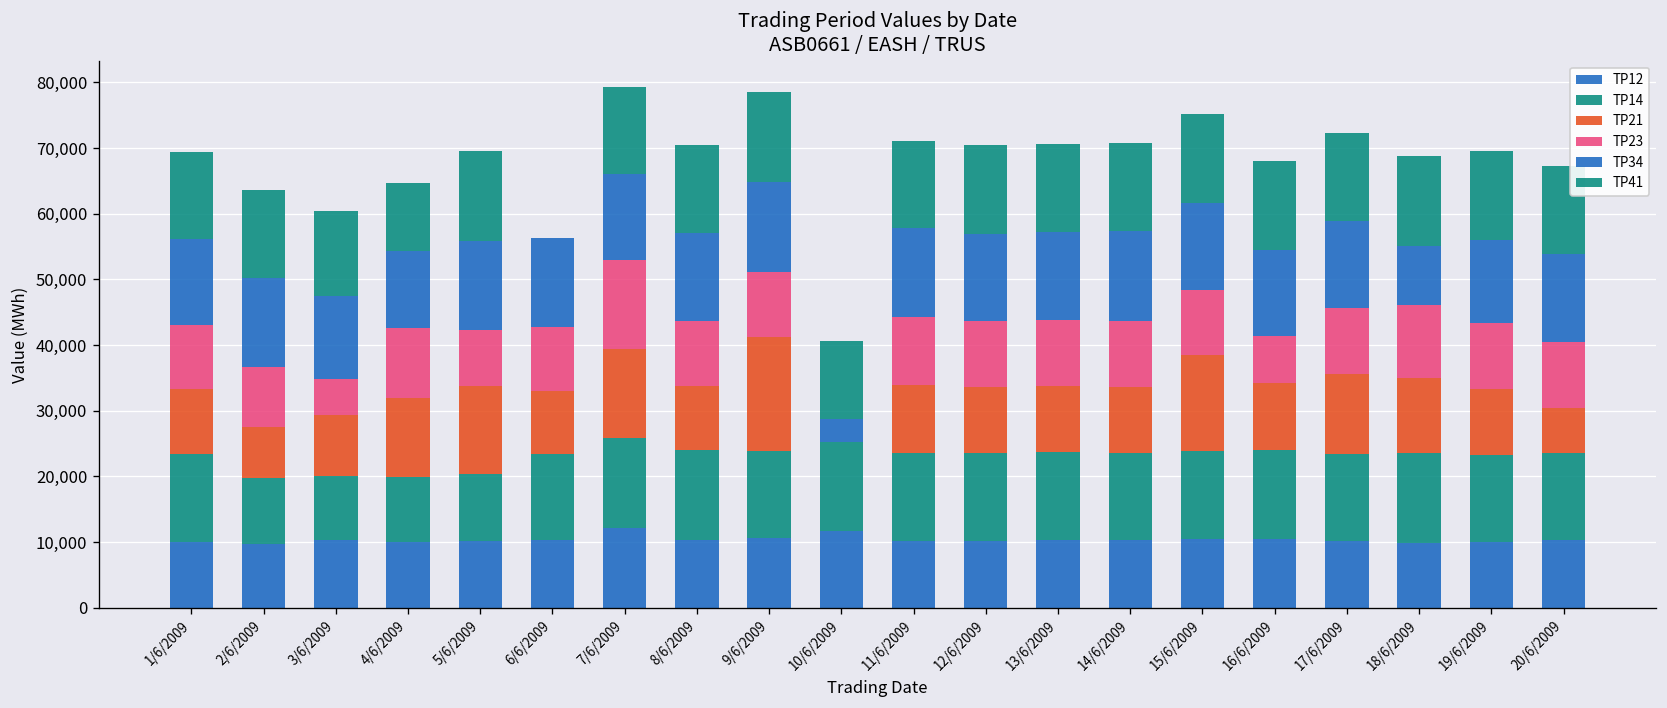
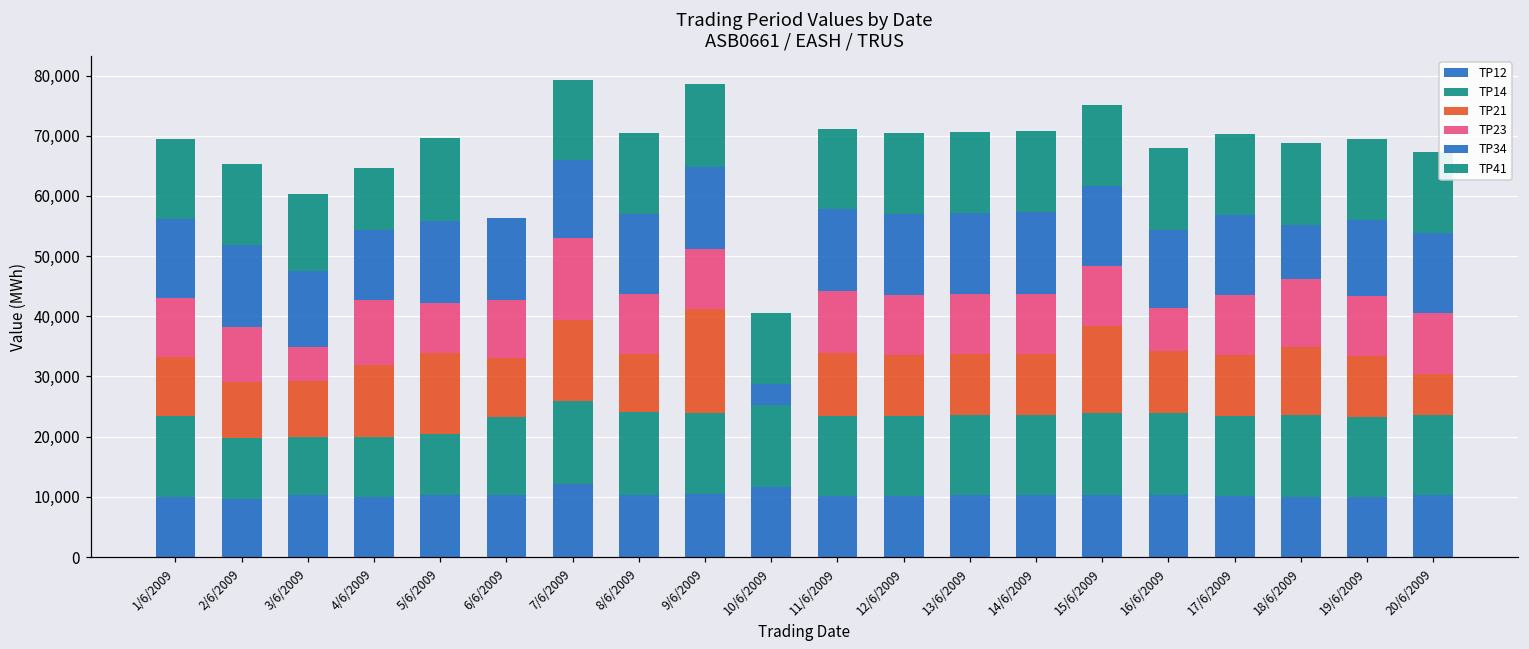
TP21, 2/6/2009: 8,000 -> 9,000
TP21, 17/6/2009: 12,000 -> 10,000
